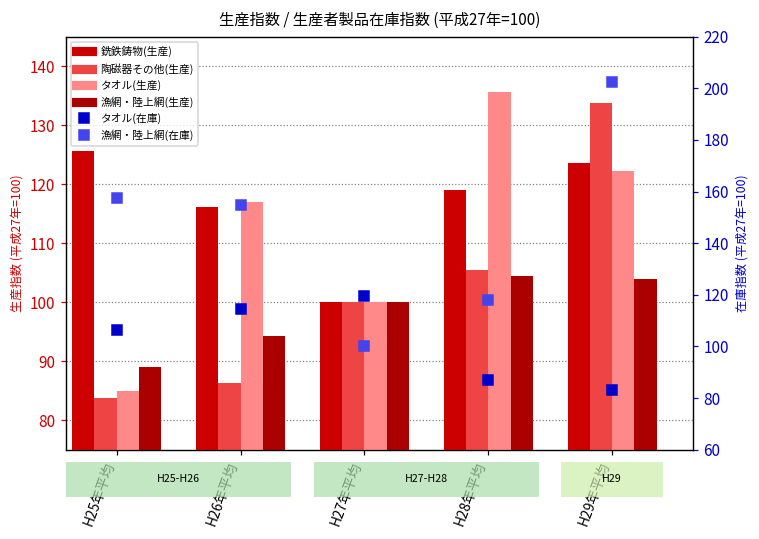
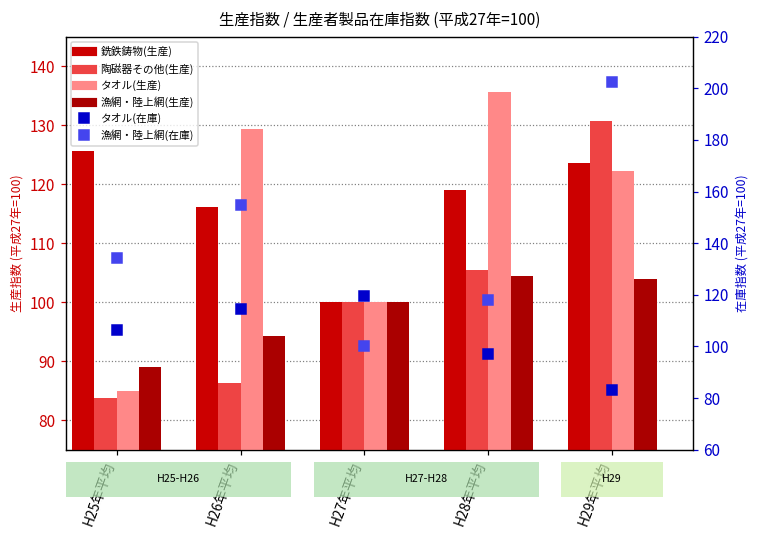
タオル(生産), H26年平均: 117 -> 129
陶磁器その他(生産), H29年平均: 134 -> 131
漁網・陸上網(在庫), H25年平均: 157 -> 134
タオル(在庫), H28年平均: 87 -> 97
